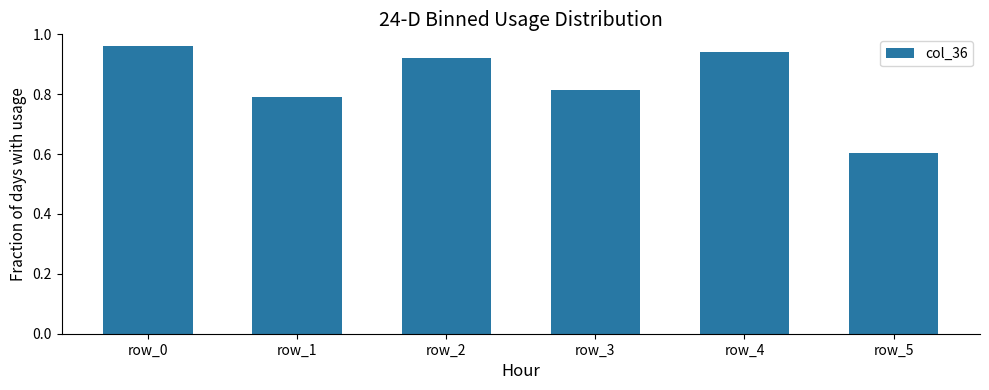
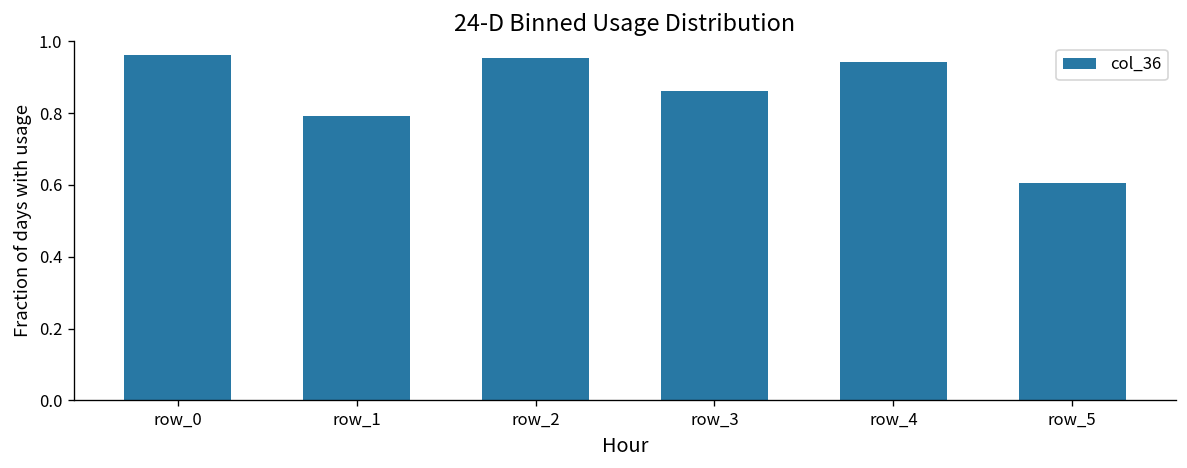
row_2: 0.92 -> 0.95
row_3: 0.82 -> 0.86
